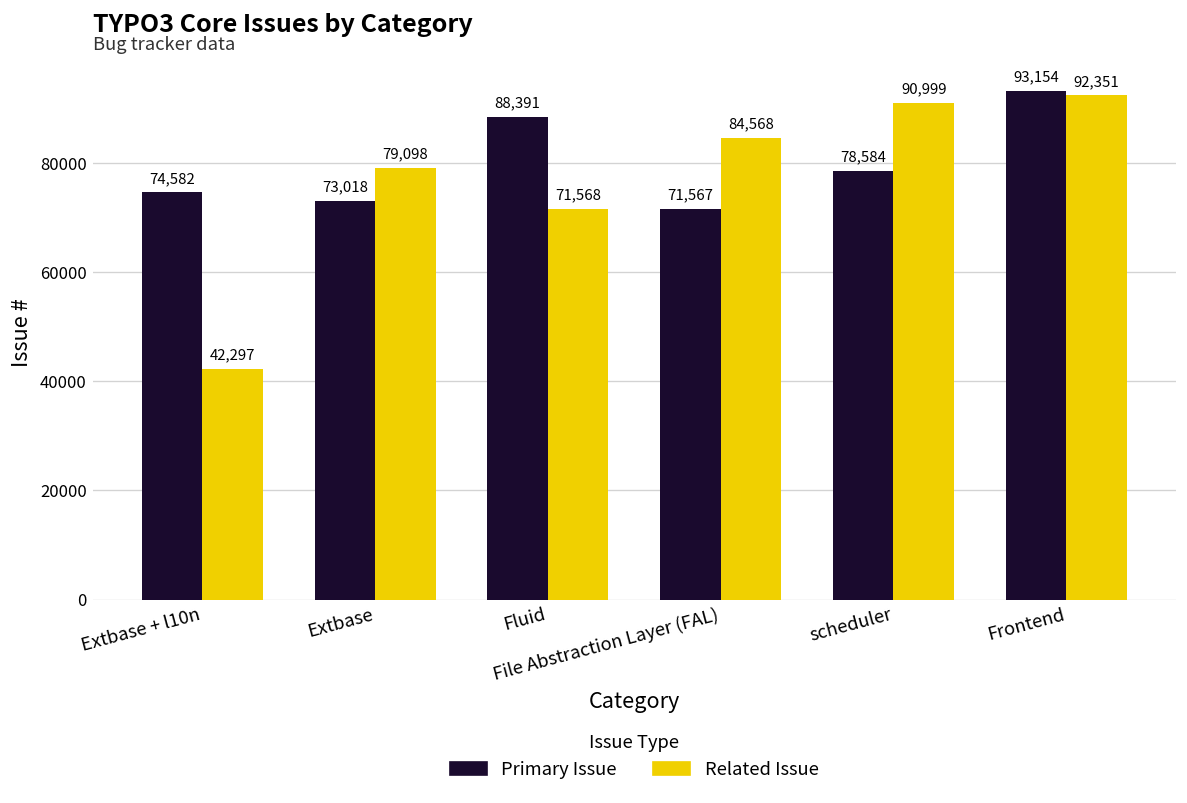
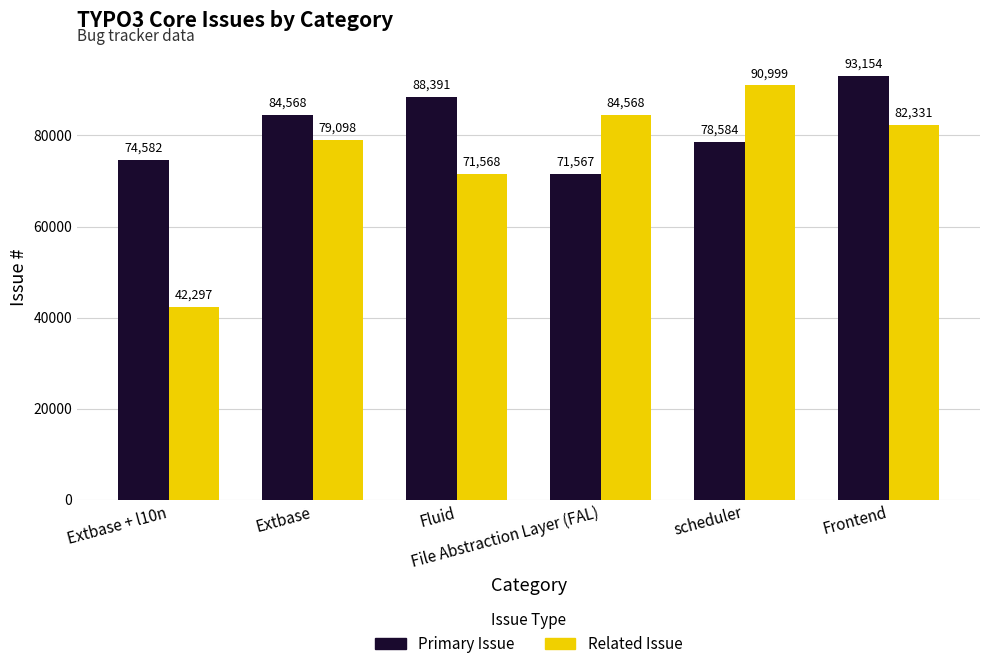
Primary Issue, Extbase: 73,018 -> 84,568
Related Issue, Frontend: 92,351 -> 82,331
